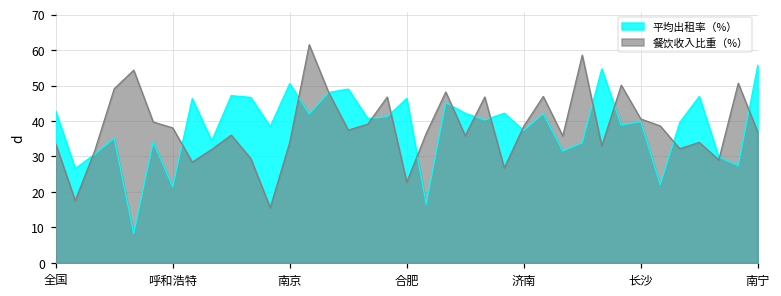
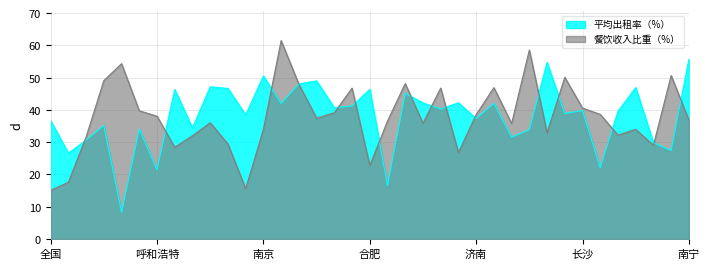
平均出租率（%）, 全国: 43 -> 37
餐饮收入比重（%）, 全国: 34 -> 15
